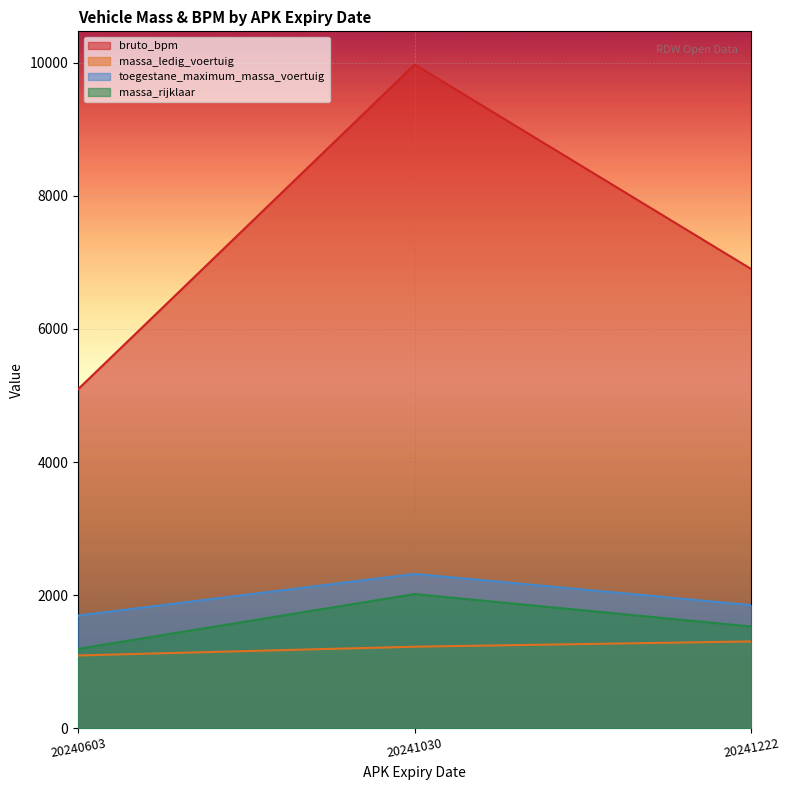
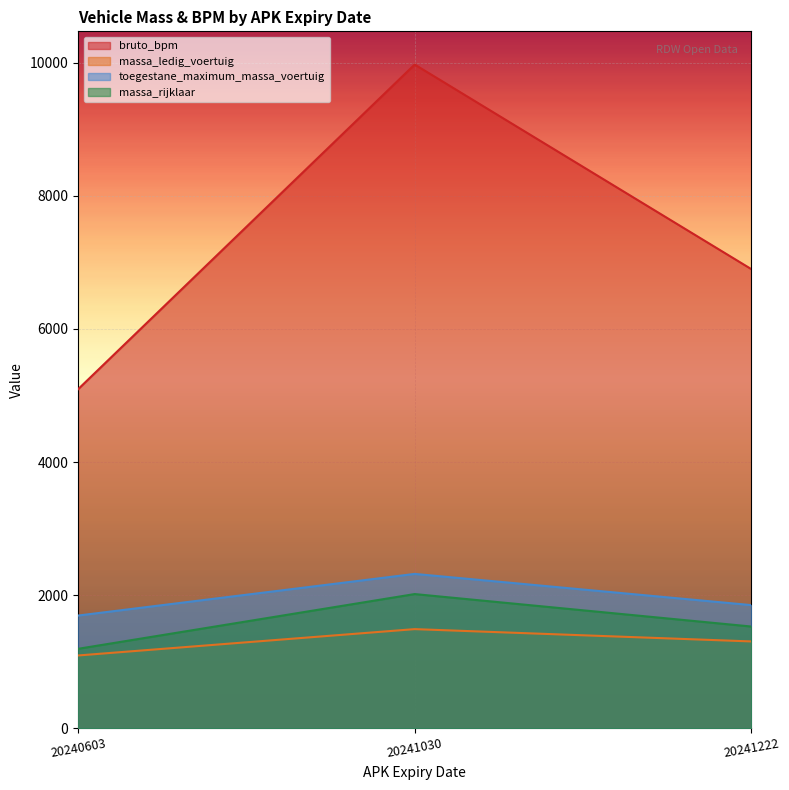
massa_ledig_voertuig, 20241030: 1200 -> 1500
